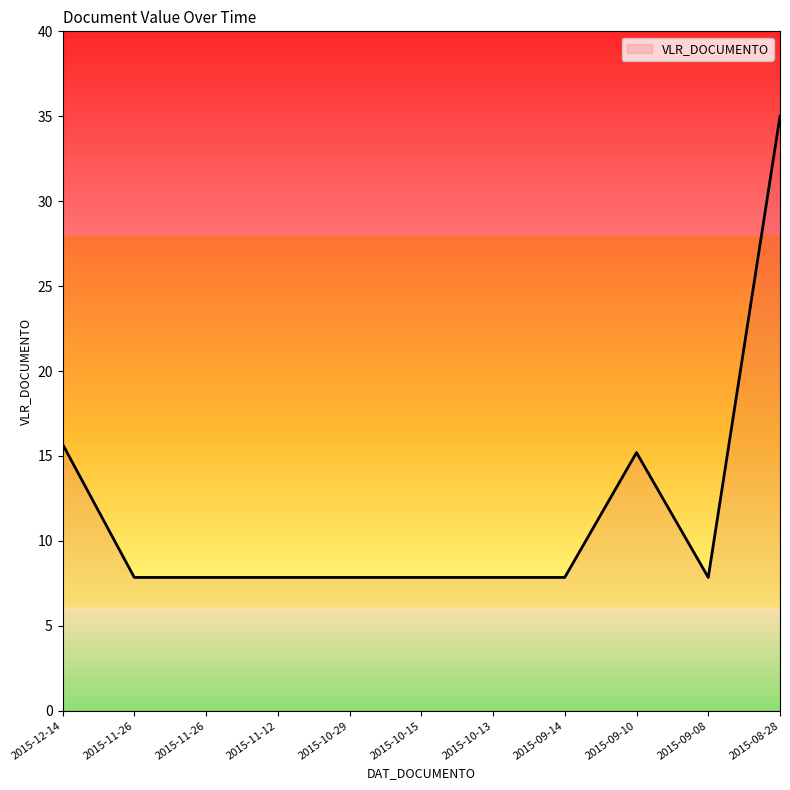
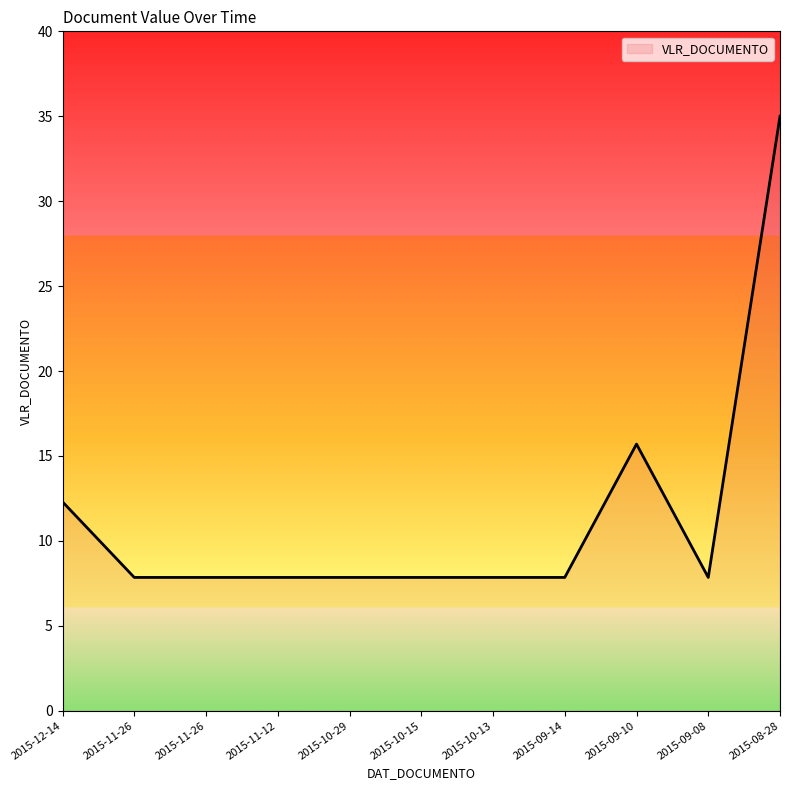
2015-12-14: 15.7 -> 12.3
2015-09-10: 15.2 -> 15.7
